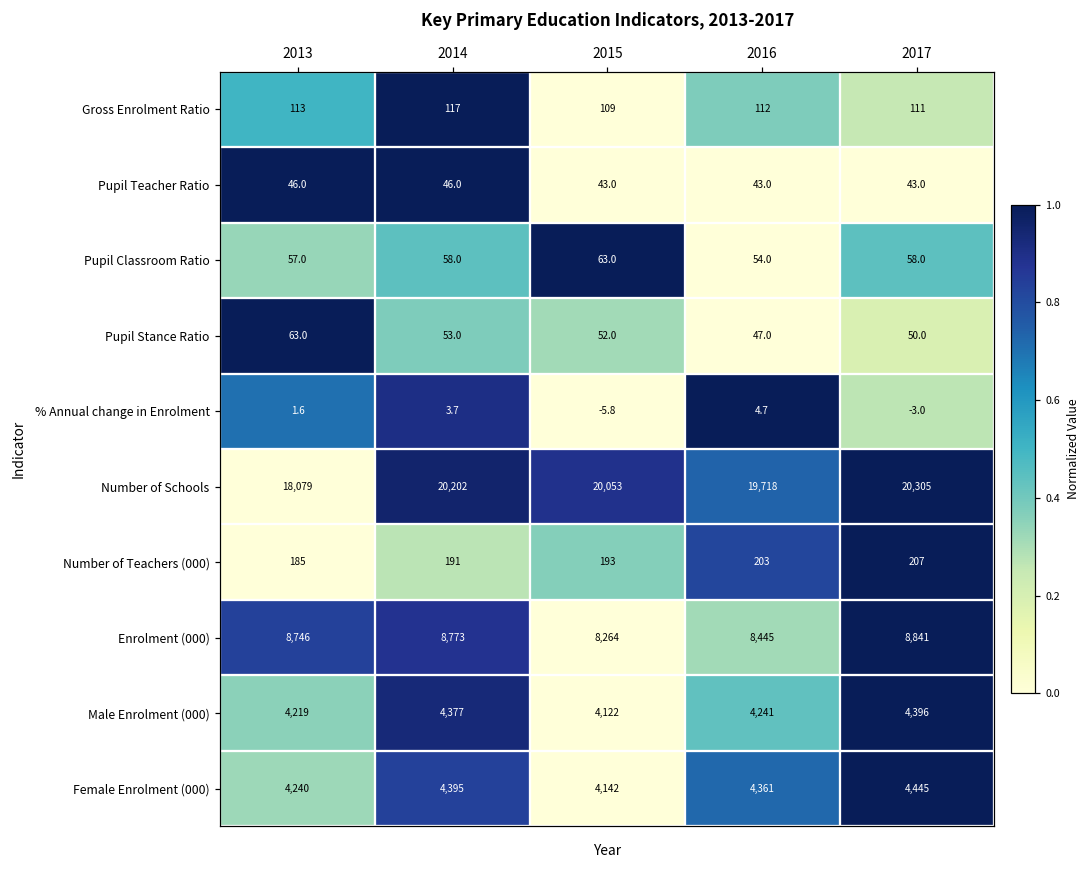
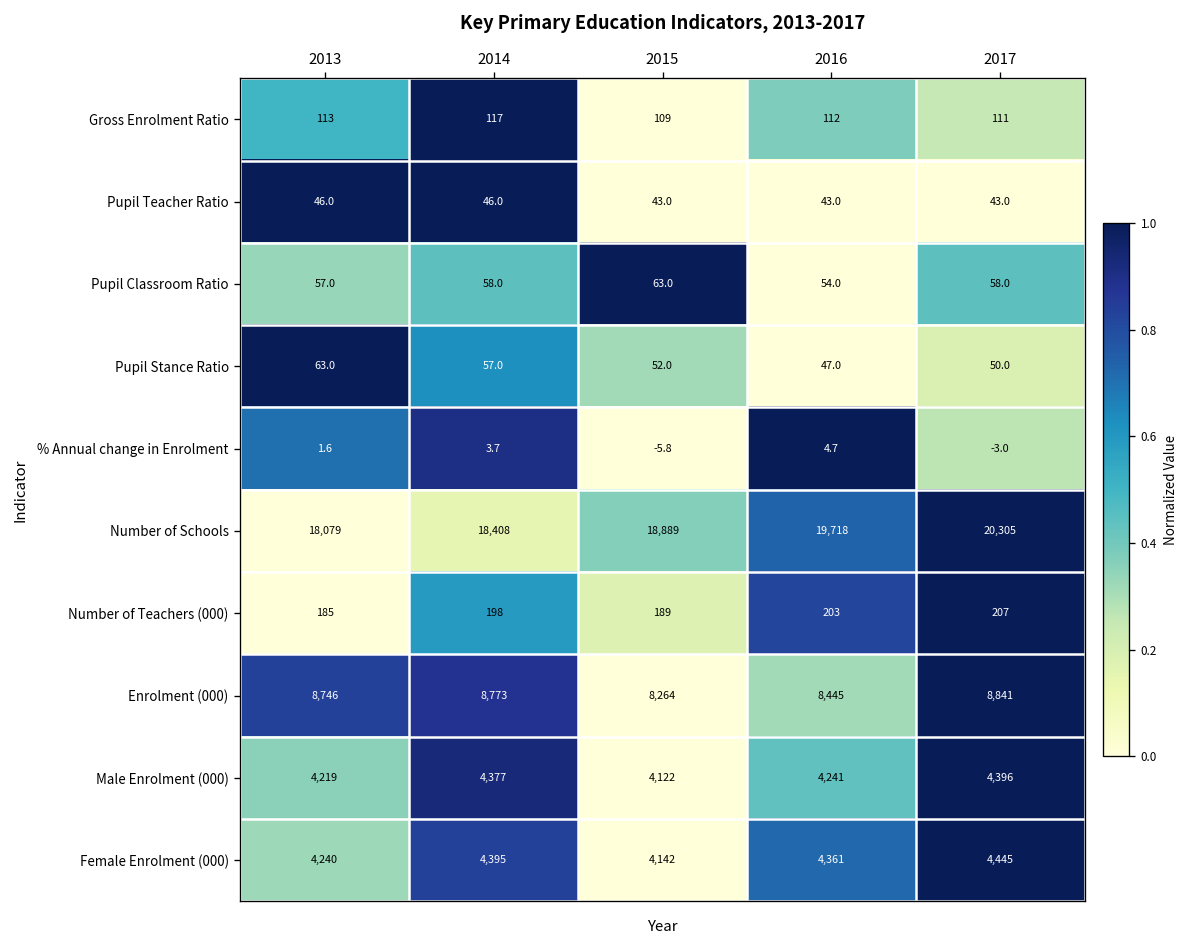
Pupil Stance Ratio, 2014: 53.0 -> 57.0
Number of Schools, 2014: 20,202 -> 18,408
Number of Schools, 2015: 20,053 -> 18,889
Number of Teachers (000), 2014: 191 -> 198
Number of Teachers (000), 2015: 193 -> 189
